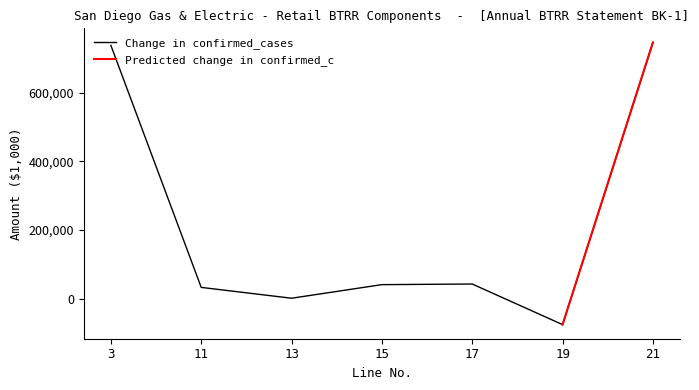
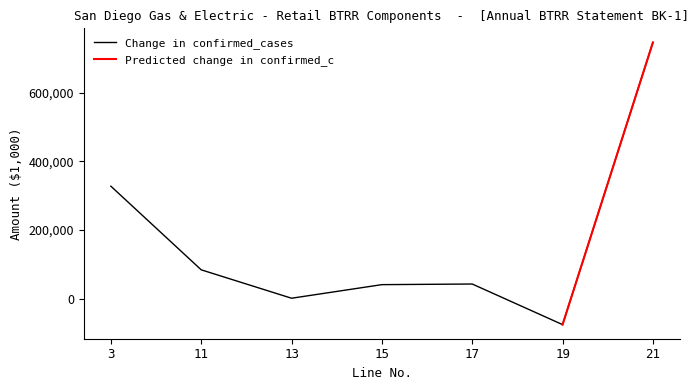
Change in confirmed_cases, 3: 740,000 -> 330,000
Change in confirmed_cases, 11: 30,000 -> 80,000
